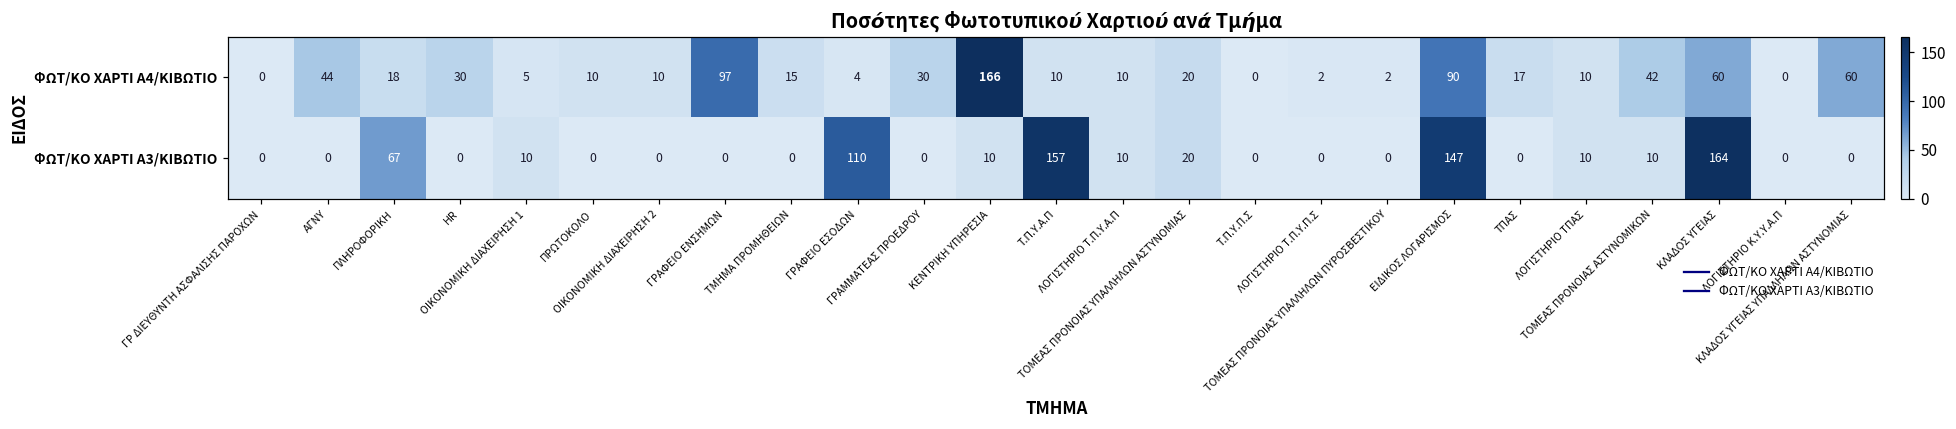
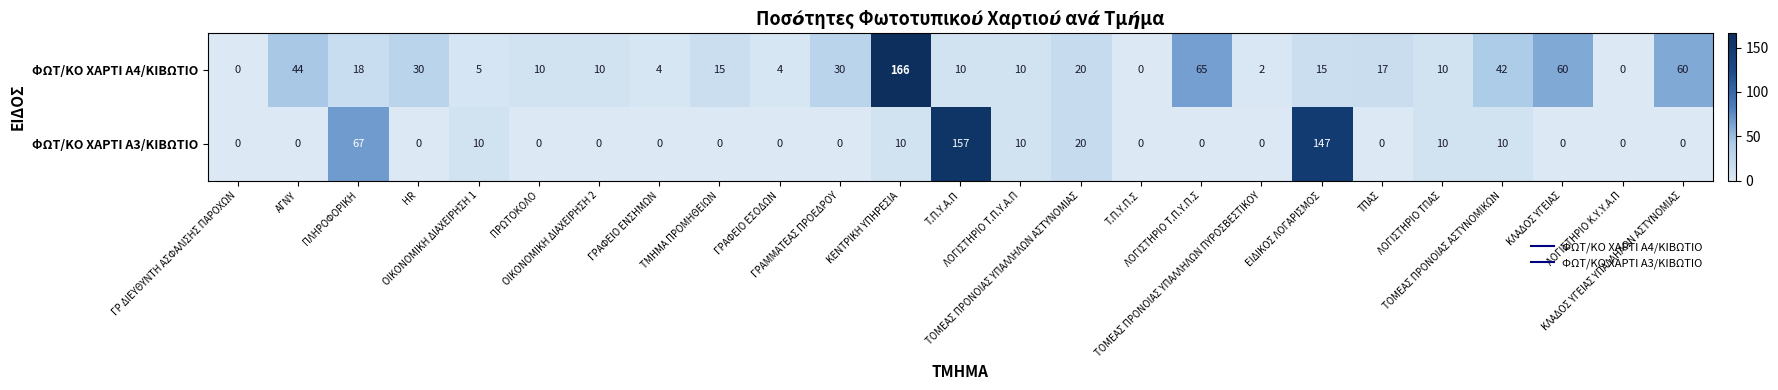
ΦΩΤ/ΚΟ ΧΑΡΤΙ Α4/ΚΙΒΩΤΙΟ, ΓΡΑΦΕΙΟ ΕΝΣΗΜΩΝ: 97 -> 4
ΦΩΤ/ΚΟ ΧΑΡΤΙ Α4/ΚΙΒΩΤΙΟ, ΛΟΓΙΣΤΗΡΙΟ Τ.Π.Υ.Π.Σ: 2 -> 65
ΦΩΤ/ΚΟ ΧΑΡΤΙ Α4/ΚΙΒΩΤΙΟ, ΕΙΔΙΚΟΣ ΛΟΓΑΡΙΣΜΟΣ: 90 -> 15
ΦΩΤ/ΚΟ ΧΑΡΤΙ Α3/ΚΙΒΩΤΙΟ, ΓΡΑΦΕΙΟ ΕΣΟΔΩΝ: 110 -> 0
ΦΩΤ/ΚΟ ΧΑΡΤΙ Α3/ΚΙΒΩΤΙΟ, ΚΛΑΔΟΣ ΥΓΕΙΑΣ: 164 -> 0
